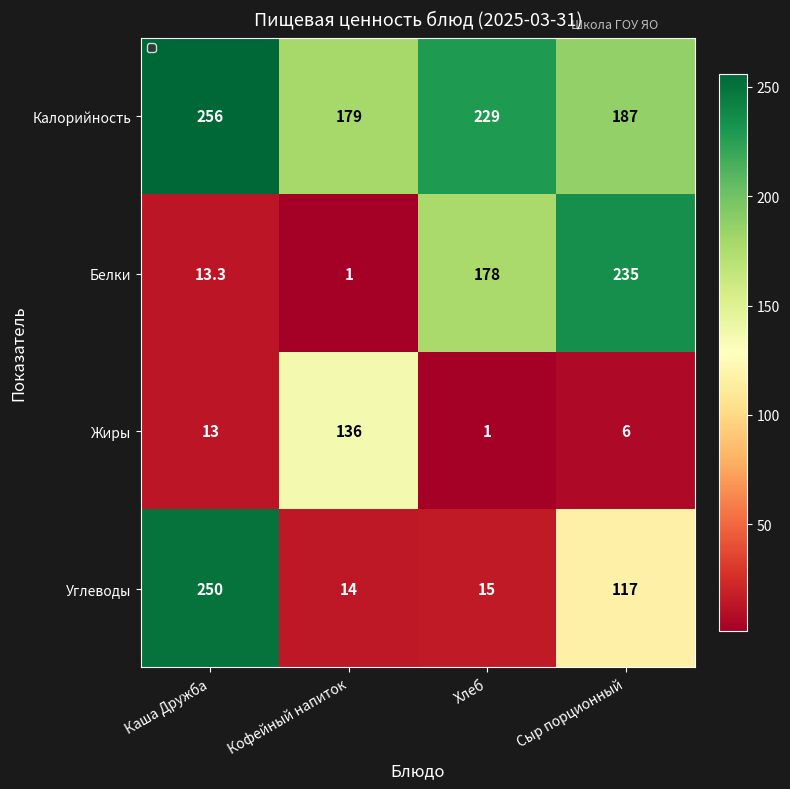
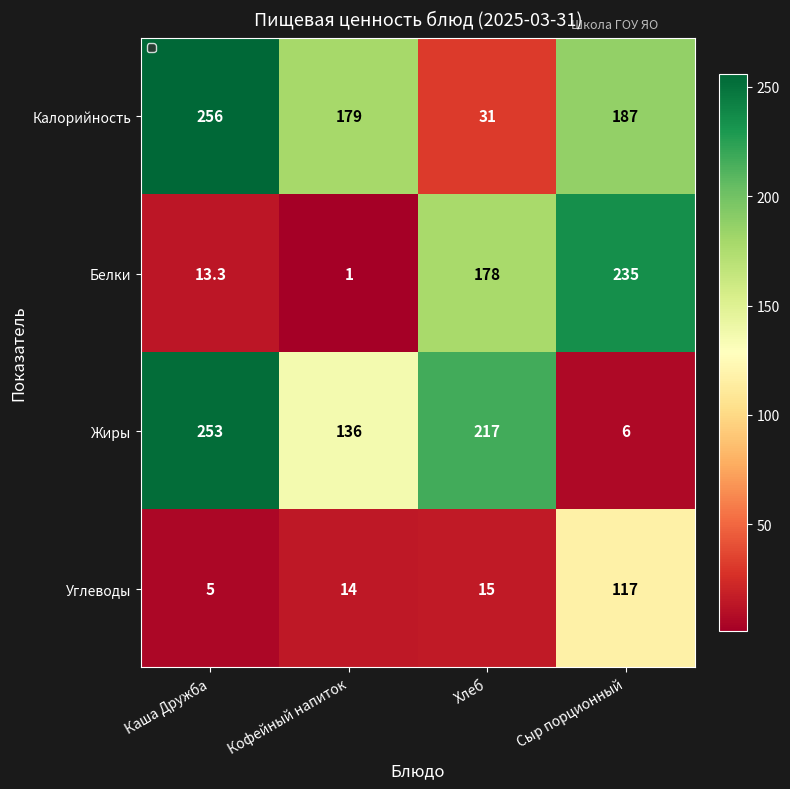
Калорийность, Хлеб: 229 -> 31
Жиры, Каша Дружба: 13 -> 253
Жиры, Хлеб: 1 -> 217
Углеводы, Каша Дружба: 250 -> 5
